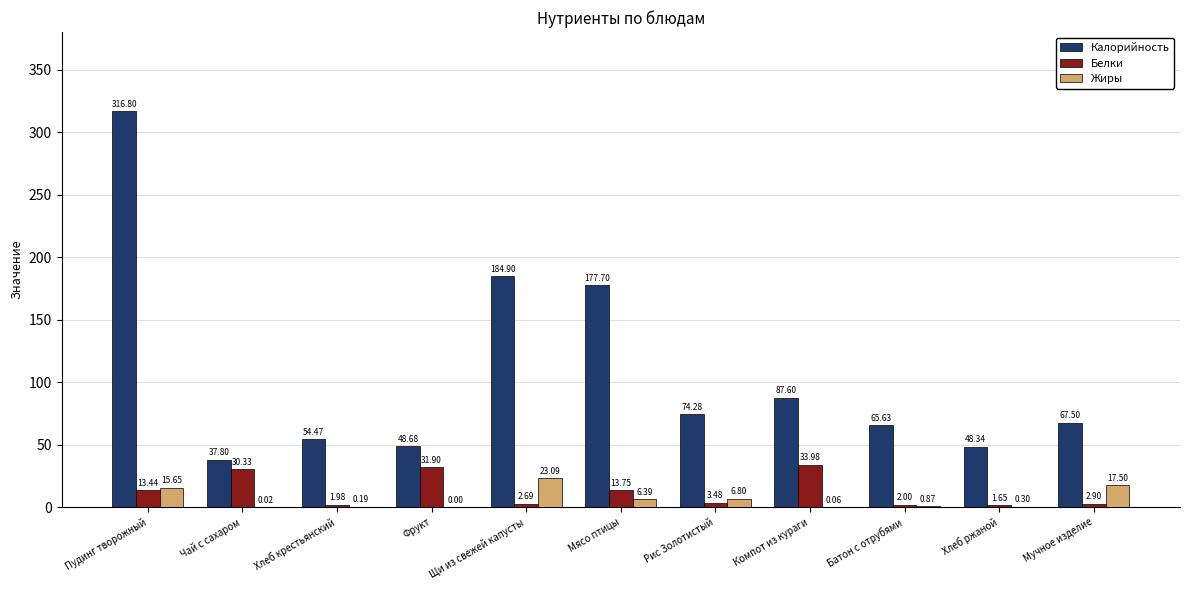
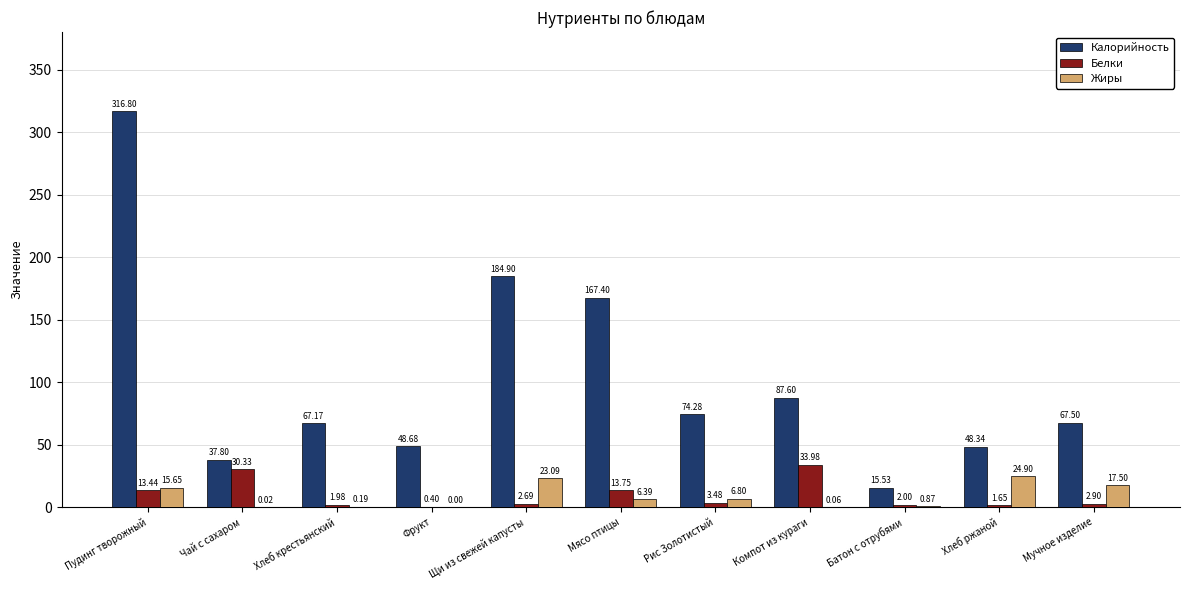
Калорийность, Хлеб крестьянский: 54.47 -> 67.17
Белки, Фрукт: 31.90 -> 0.40
Калорийность, Мясо птицы: 177.70 -> 167.40
Калорийность, Батон с отрубями: 65.63 -> 15.53
Жиры, Хлеб ржаной: 0.30 -> 24.90
